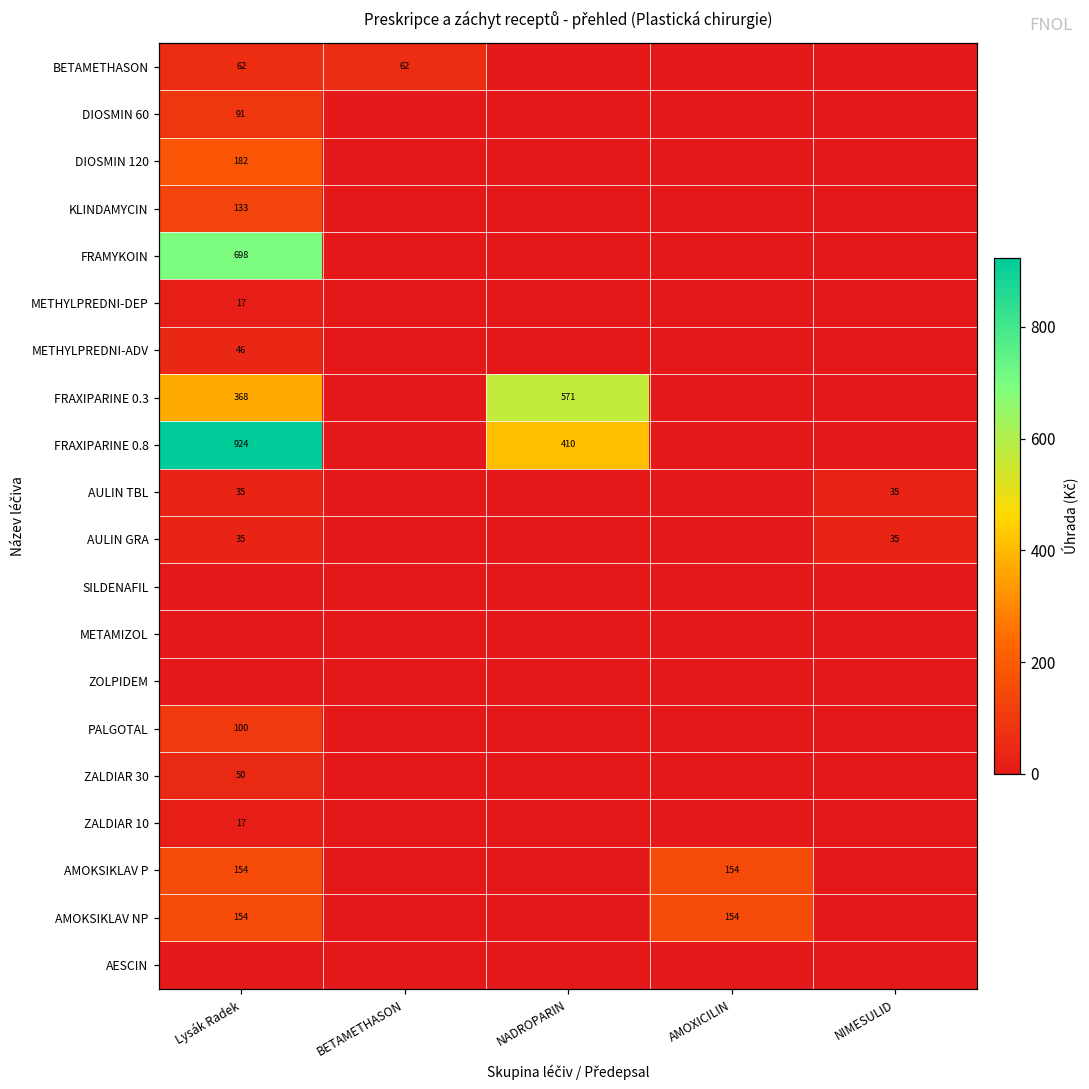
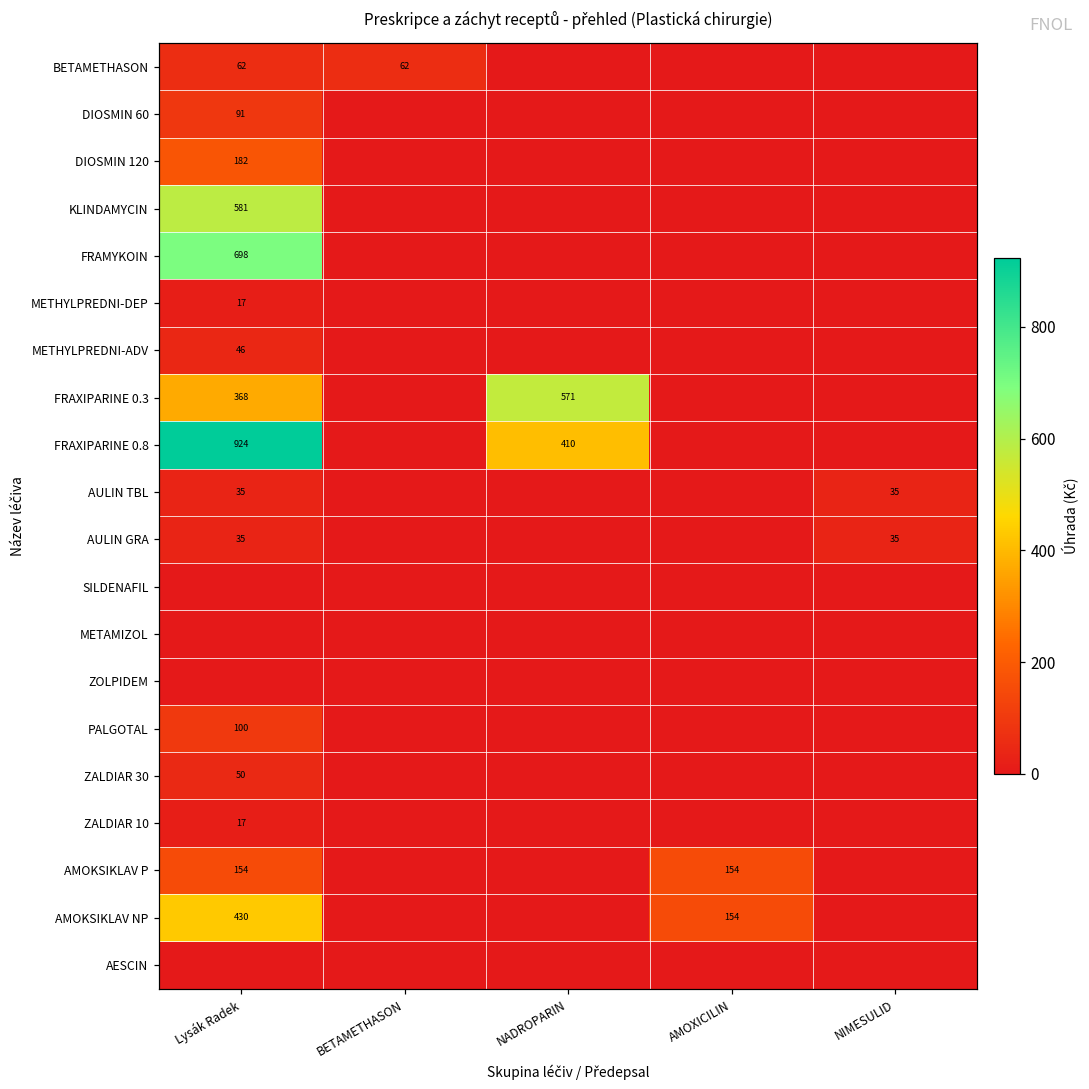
KLINDAMYCIN, Lysák Radek: 133 -> 581
AMOKSIKLAV NP, Lysák Radek: 154 -> 430
